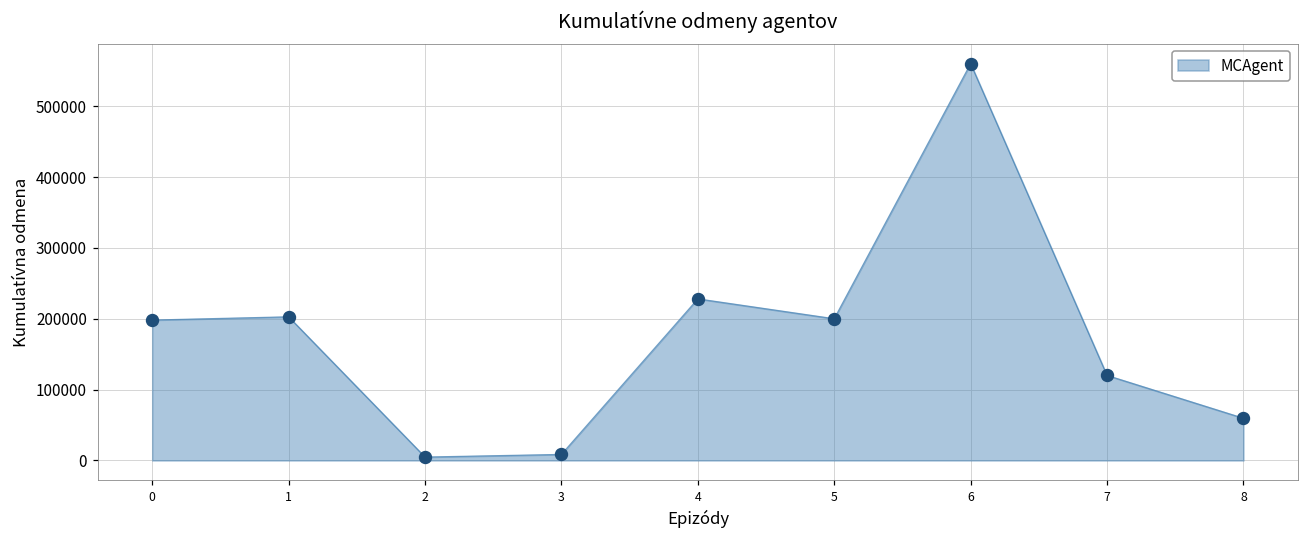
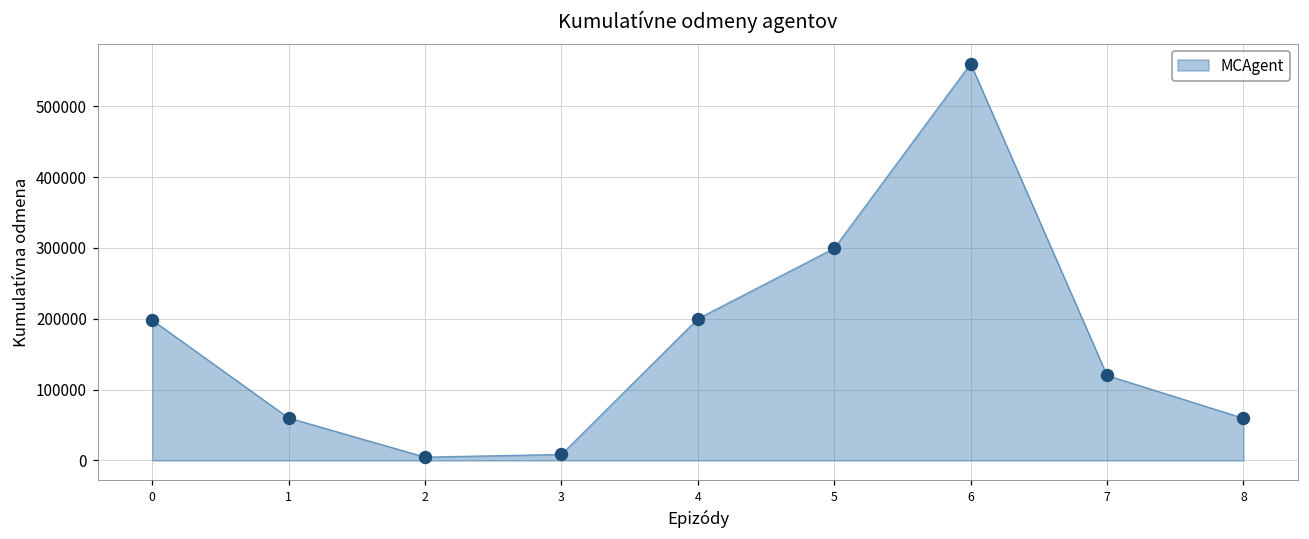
1: 200000 -> 60000
4: 230000 -> 200000
5: 200000 -> 300000
